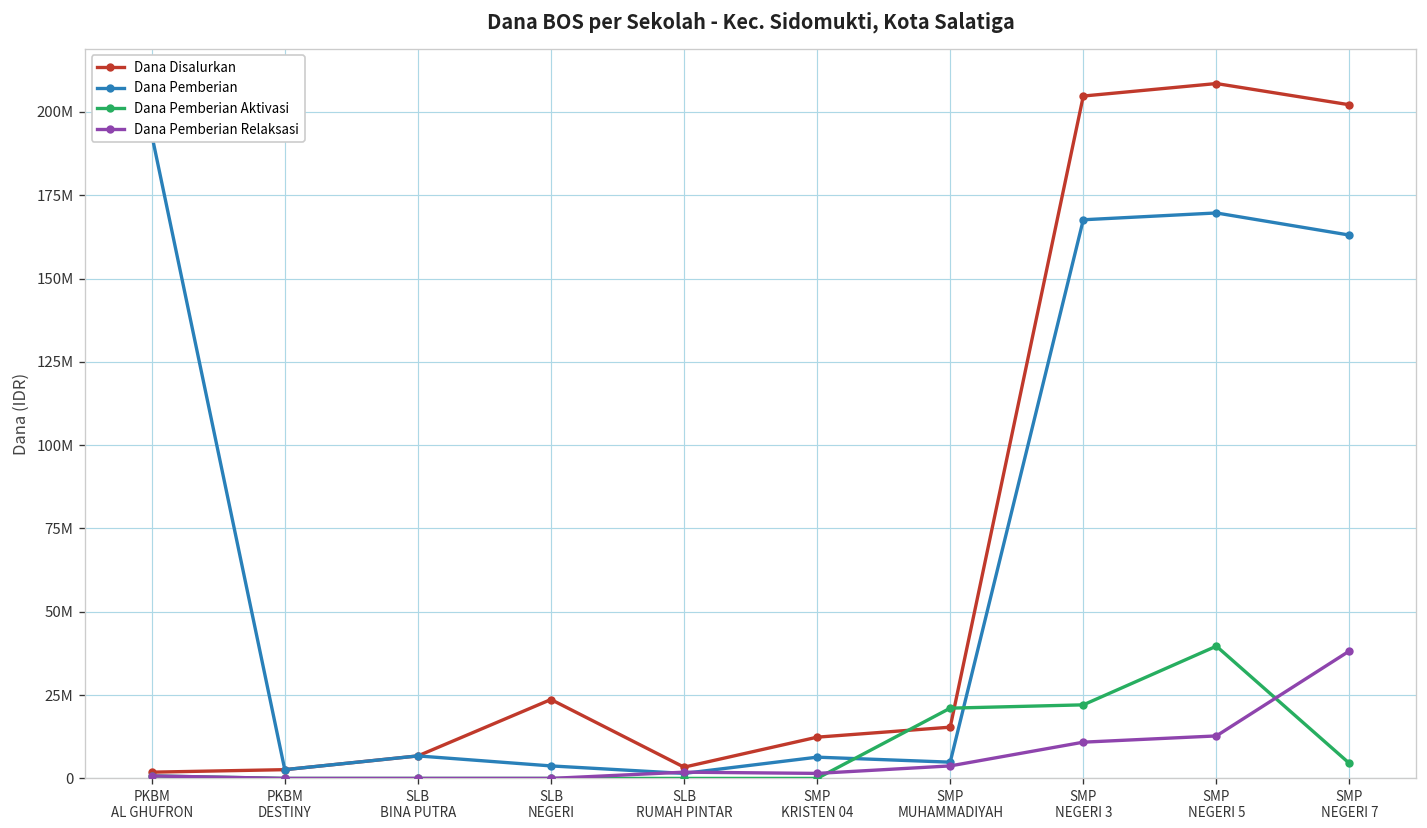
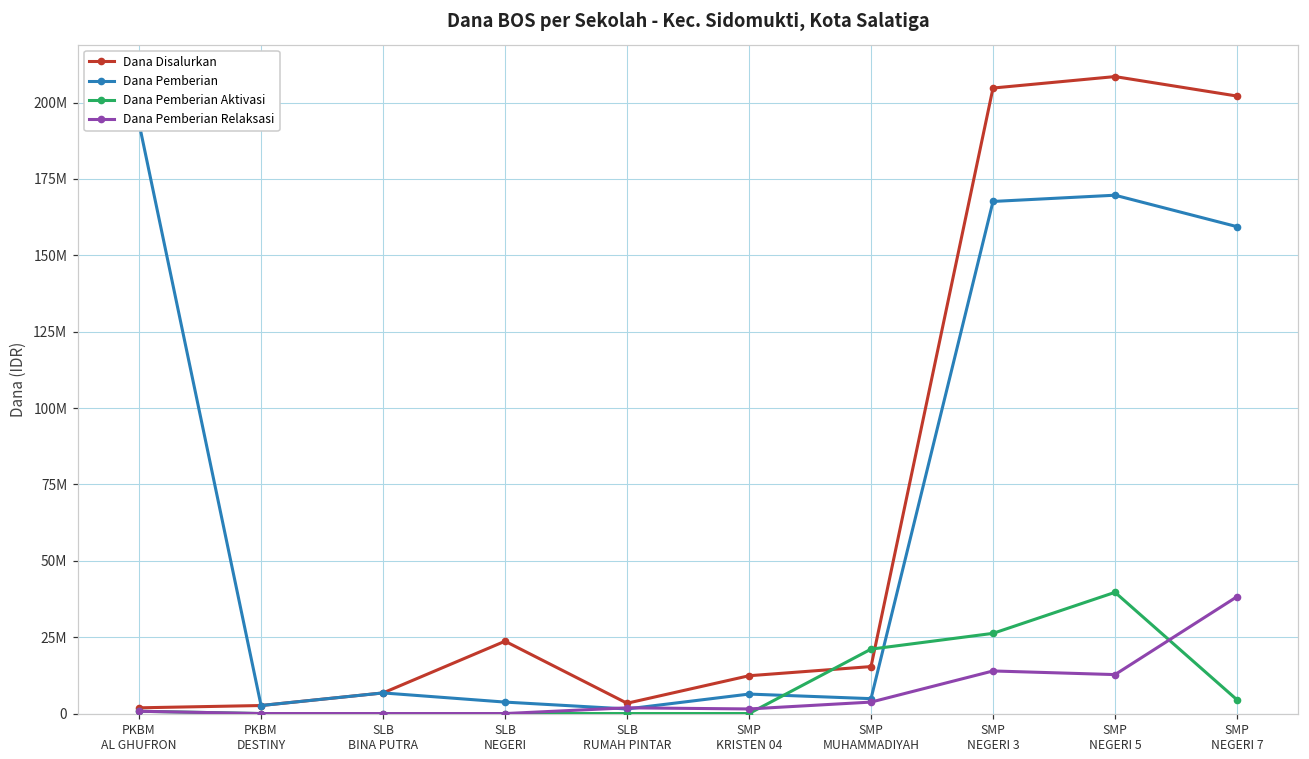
Dana Pemberian Aktivasi, SMP NEGERI 3: 22000000 -> 26000000
Dana Pemberian Relaksasi, SMP NEGERI 3: 11000000 -> 14000000
Dana Pemberian, SMP NEGERI 7: 163000000 -> 159000000
